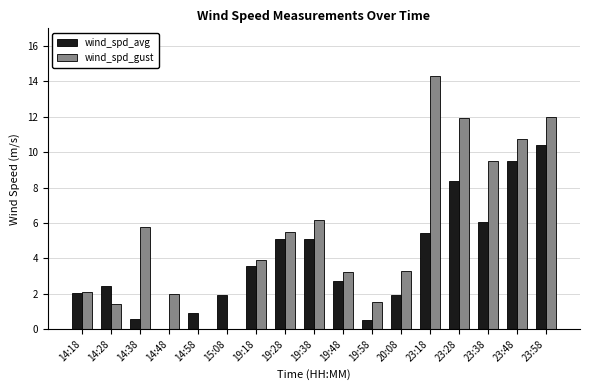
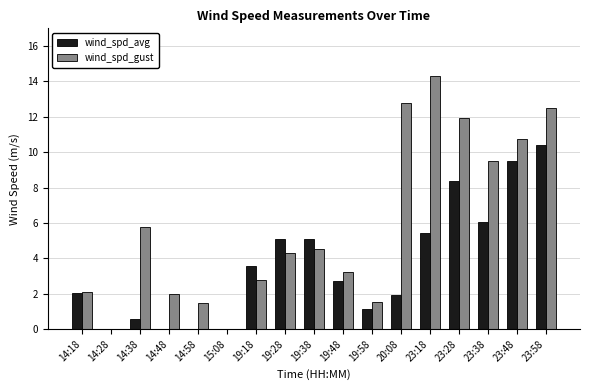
wind_spd_avg, 14:28: 2.4 -> 0.0
wind_spd_gust, 14:28: 1.4 -> 0.0
wind_spd_avg, 14:58: 0.9 -> 0.0
wind_spd_gust, 14:58: 0.0 -> 1.5
wind_spd_avg, 15:08: 2.0 -> 0.0
wind_spd_gust, 19:18: 3.9 -> 2.8
wind_spd_gust, 19:28: 5.5 -> 4.3
wind_spd_gust, 19:38: 6.2 -> 4.5
wind_spd_avg, 19:58: 0.5 -> 1.2
wind_spd_gust, 20:08: 3.3 -> 12.8
wind_spd_gust, 23:58: 12.0 -> 12.5
